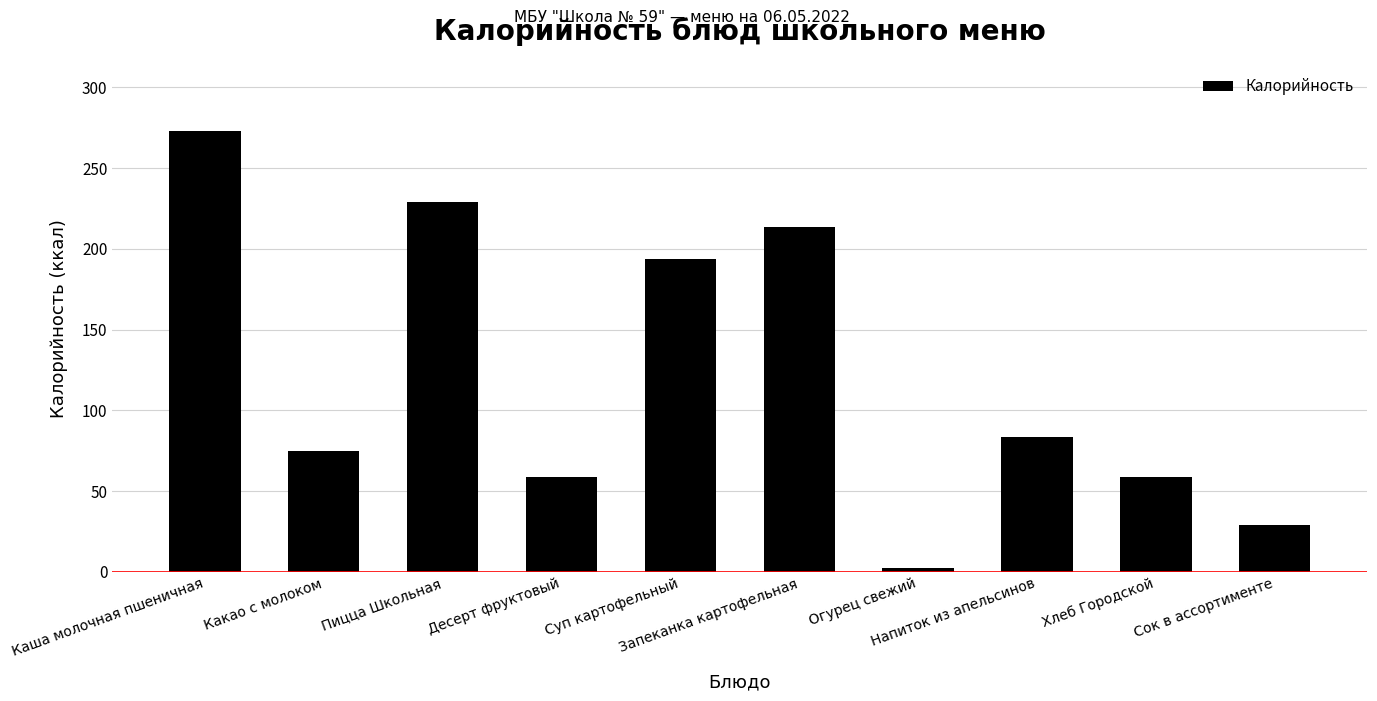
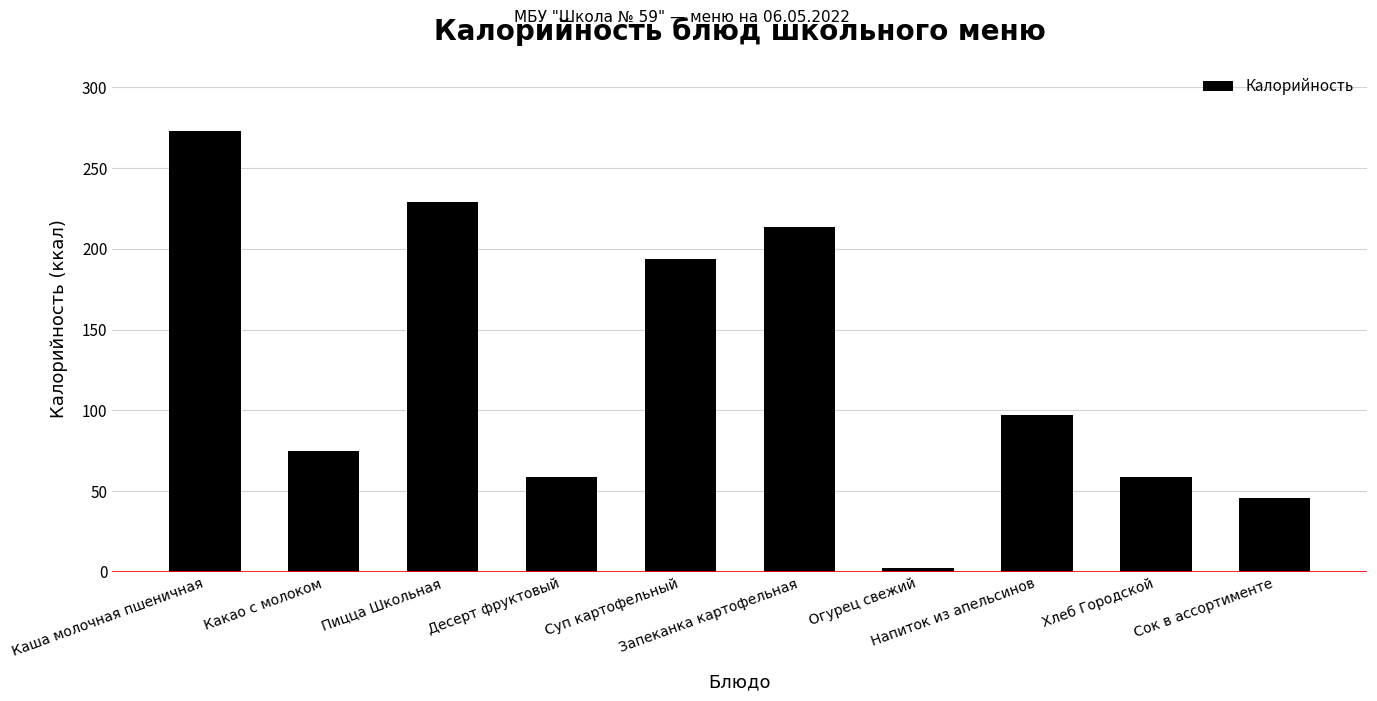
Напиток из апельсинов: 83 -> 97
Сок в ассортименте: 29 -> 46
